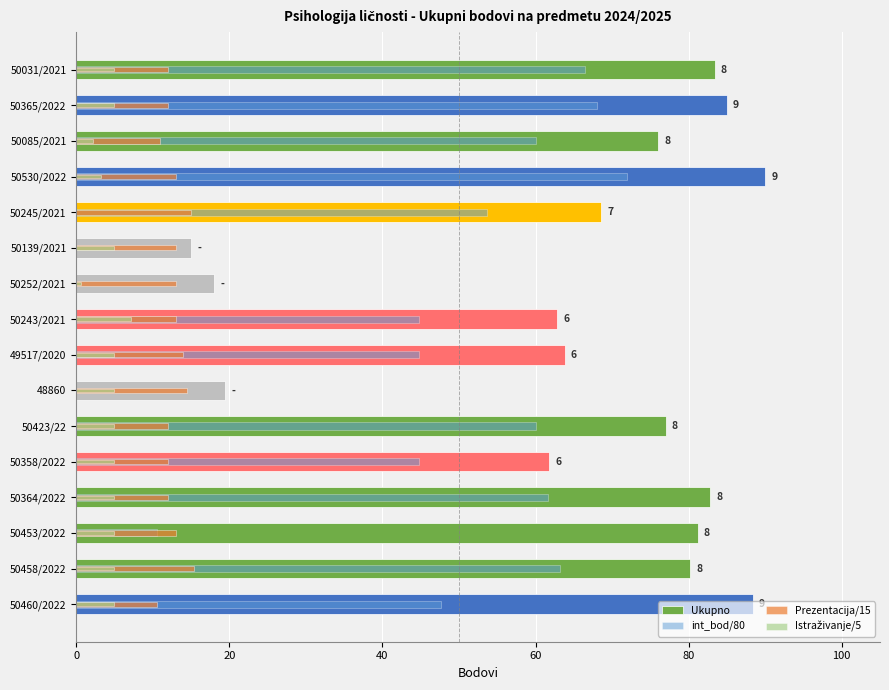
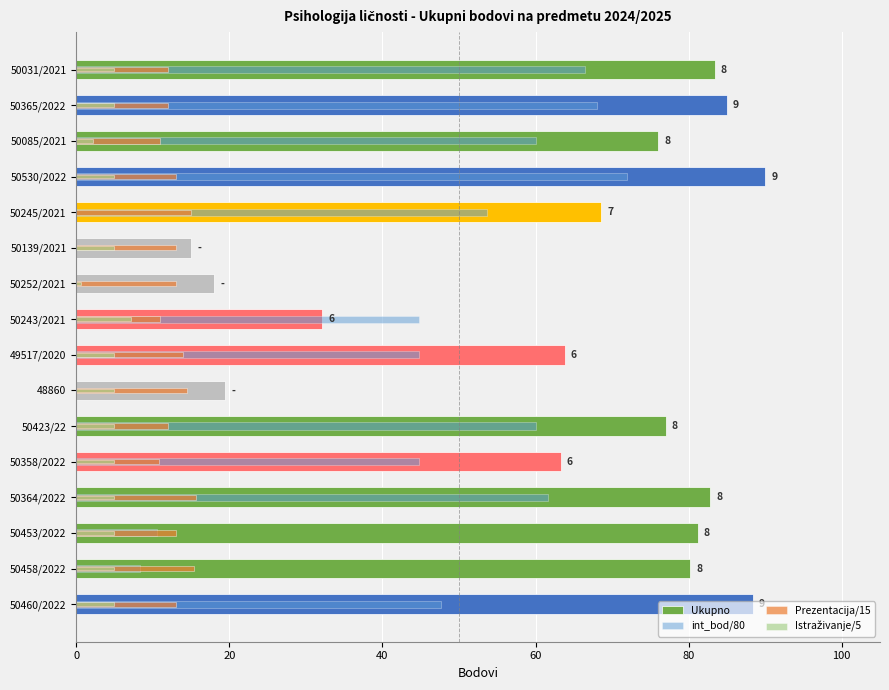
Istraživanje/5, 50530/2022: 3 -> 5
Ukupno, 50243/2021: 63 -> 32
Prezentacija/15, 50243/2021: 13 -> 11
Prezentacija/15, 50358/2022: 12 -> 11
Ukupno, 50358/2022: 62 -> 63
Prezentacija/15, 50364/2022: 12 -> 16
int_bod/80, 50458/2022: 63 -> 8
Prezentacija/15, 50460/2022: 11 -> 13
